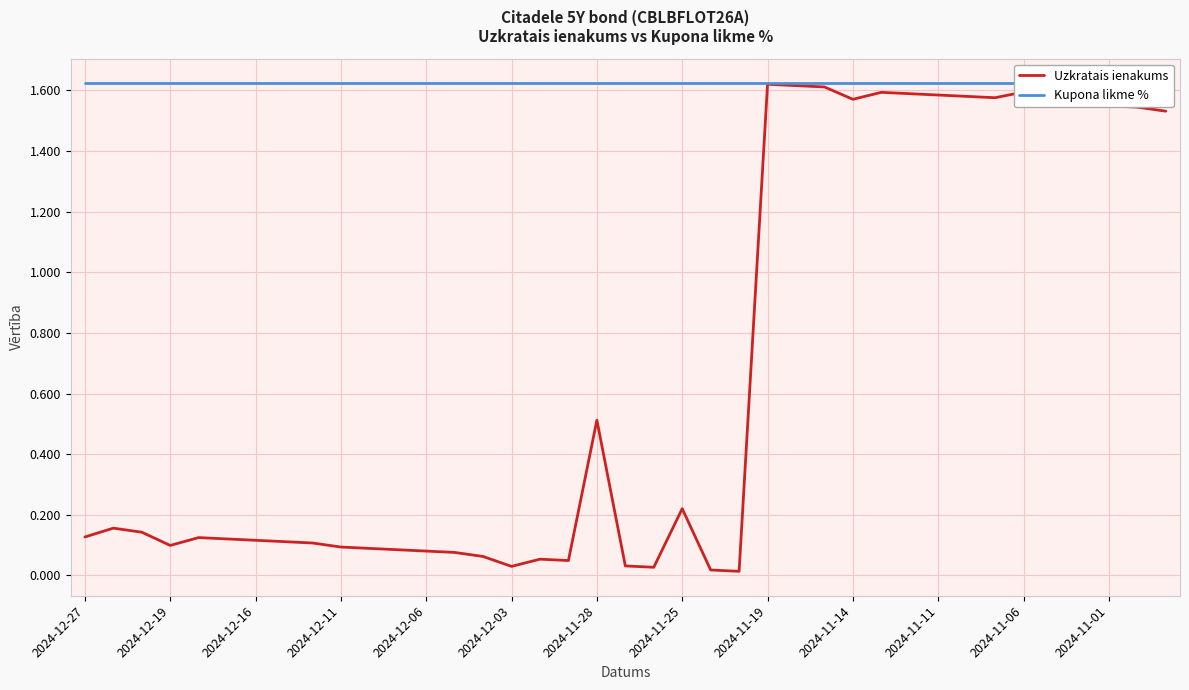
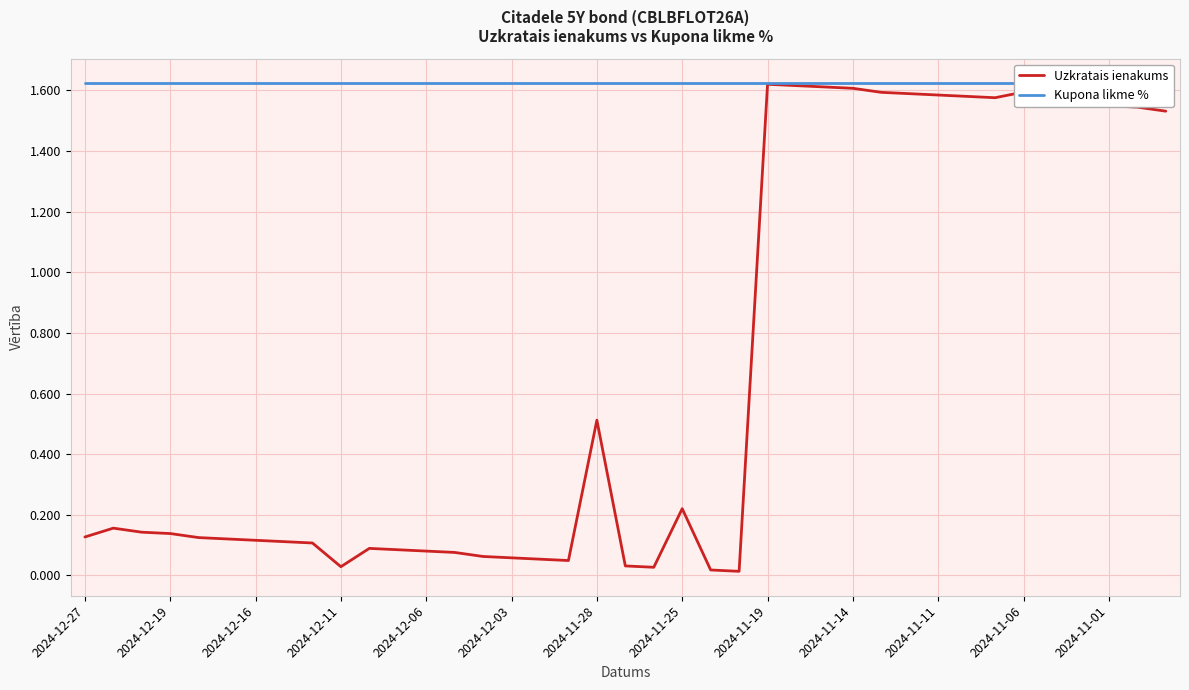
Uzkratais ienakums, 2024-12-19: 0.10 -> 0.14
Uzkratais ienakums, 2024-12-11: 0.09 -> 0.03
Uzkratais ienakums, 2024-12-03: 0.03 -> 0.06
Uzkratais ienakums, 2024-11-14: 1.57 -> 1.61
